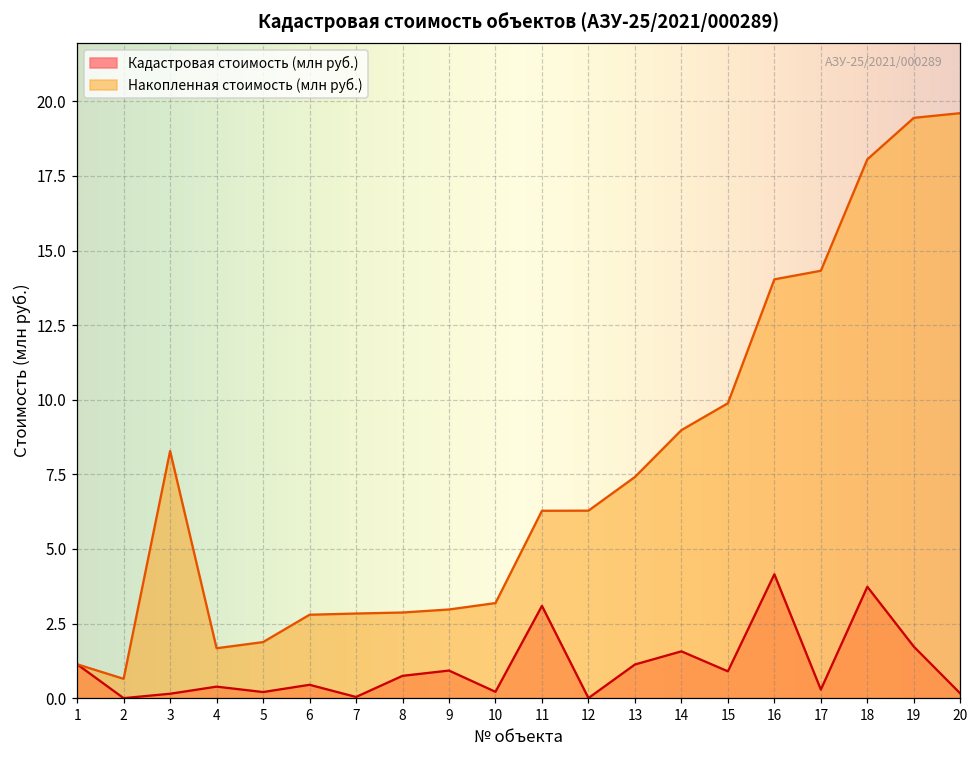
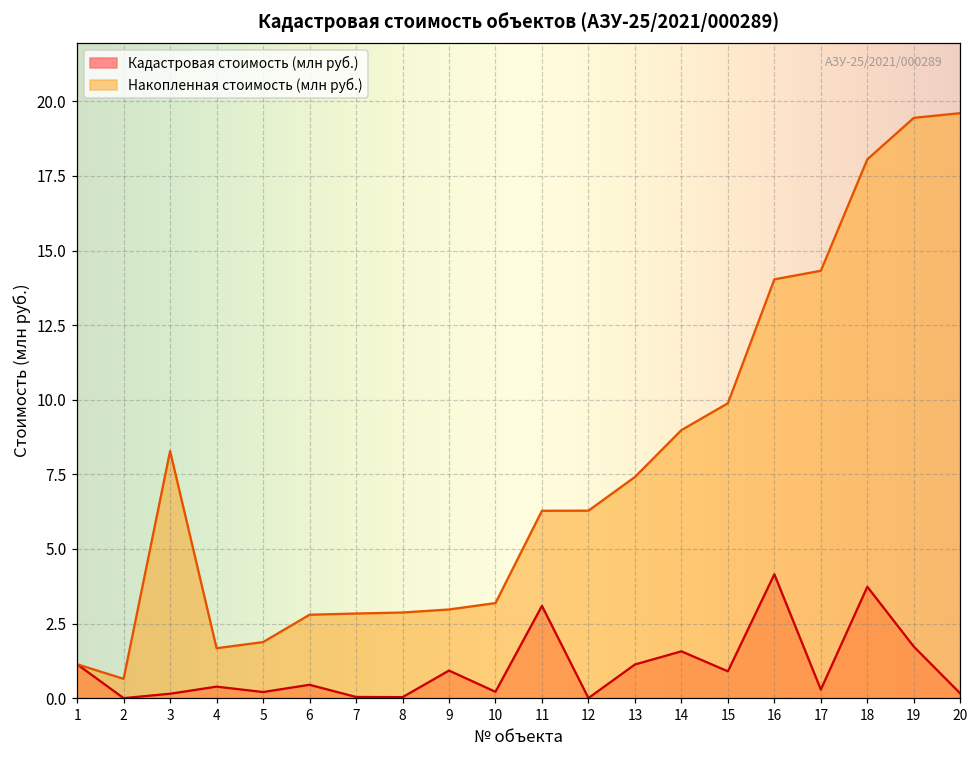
Кадастровая стоимость (млн руб.), 8: 0.7 -> 0.0
